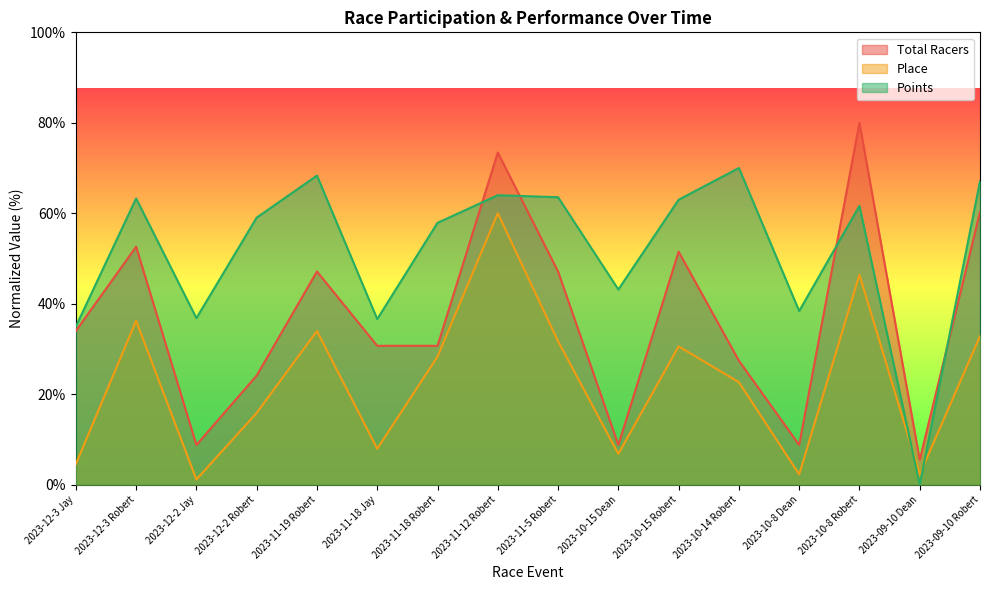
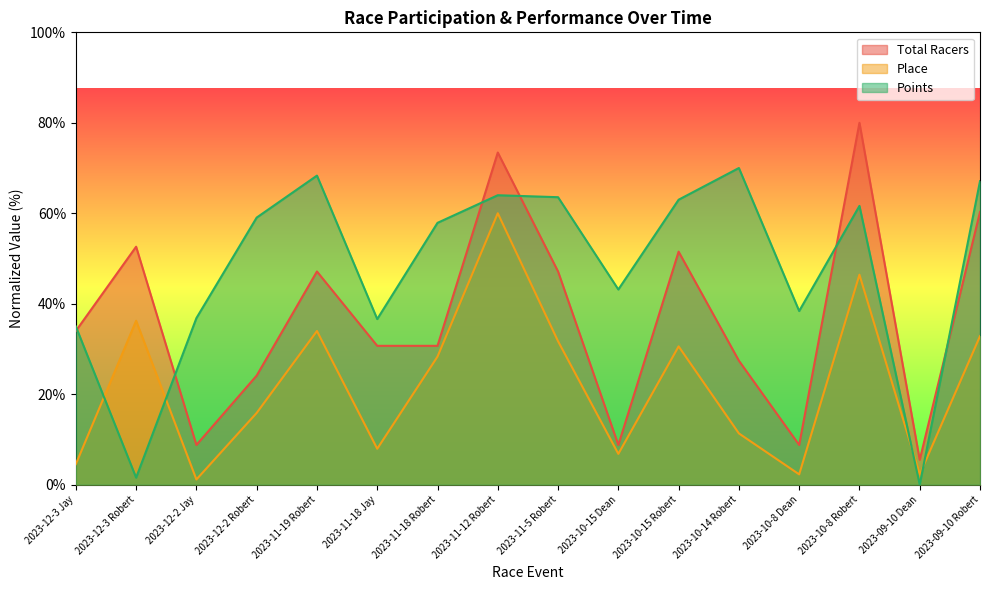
Points, 2023-12-3 Robert: 63% -> 2%
Place, 2023-10-14 Robert: 23% -> 11%
